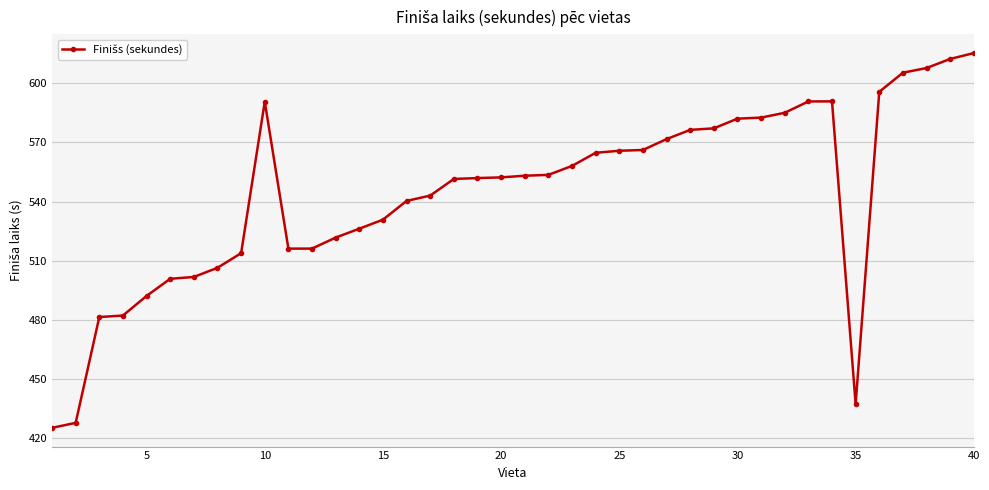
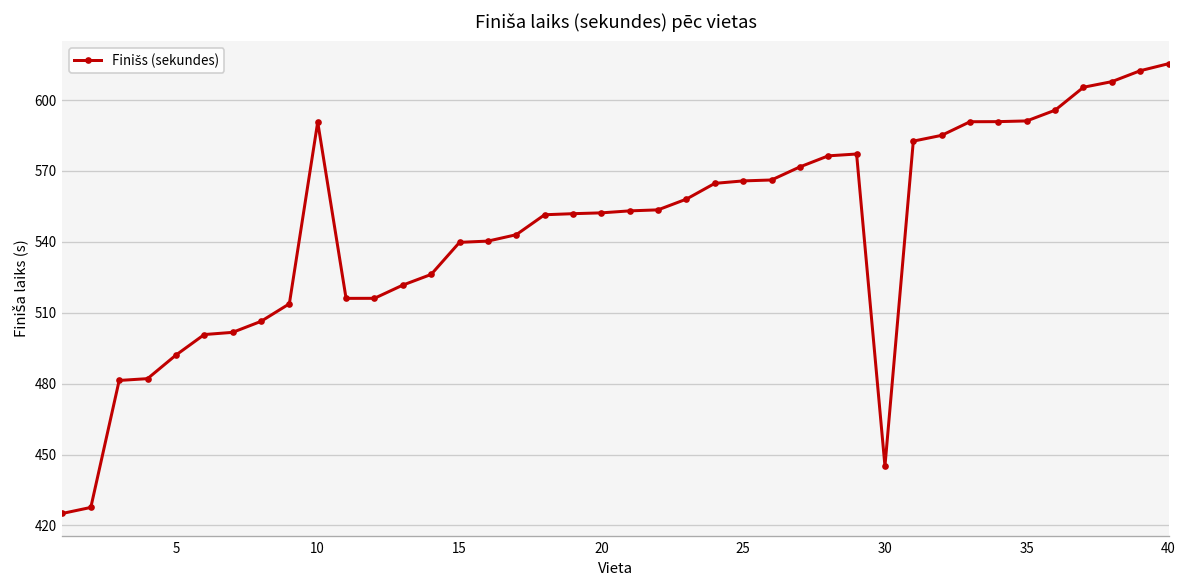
15: 531 -> 540
30: 582 -> 445
35: 437 -> 591
